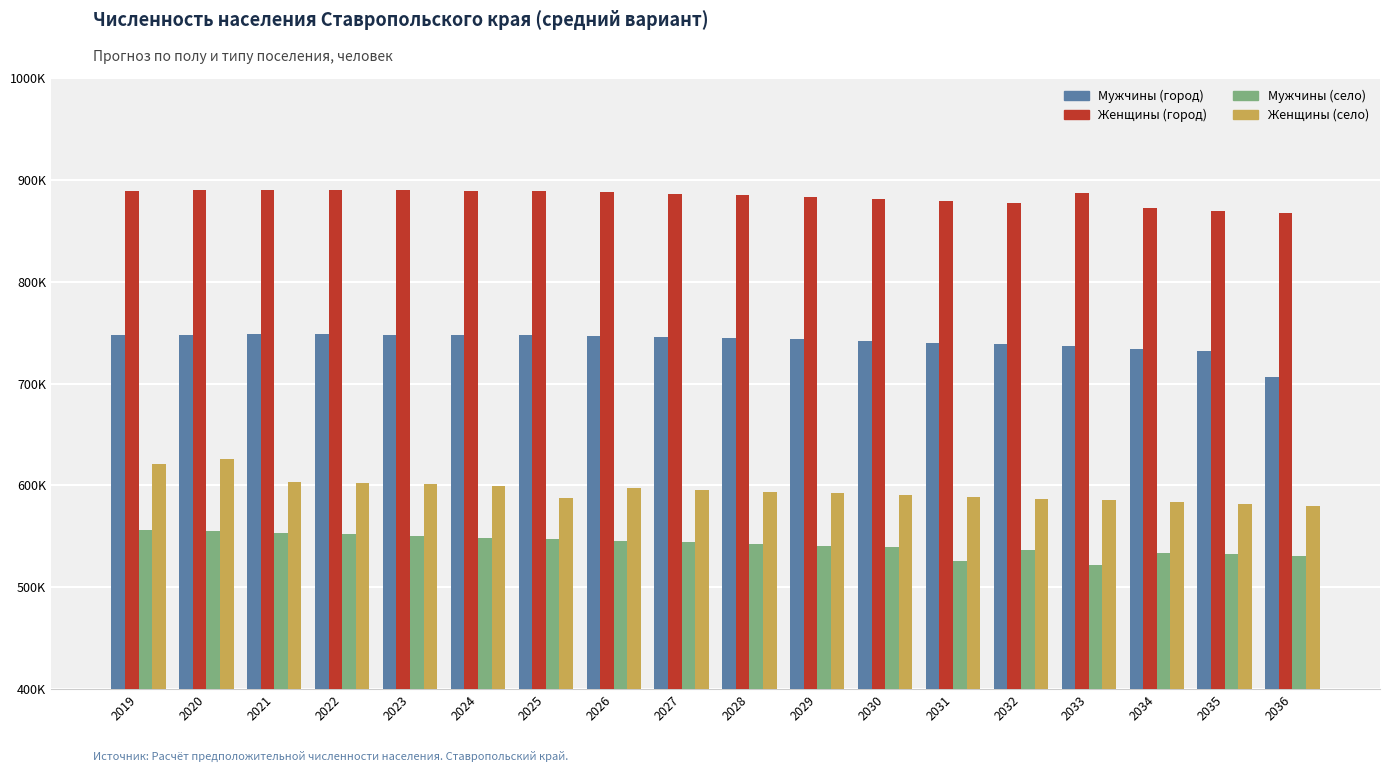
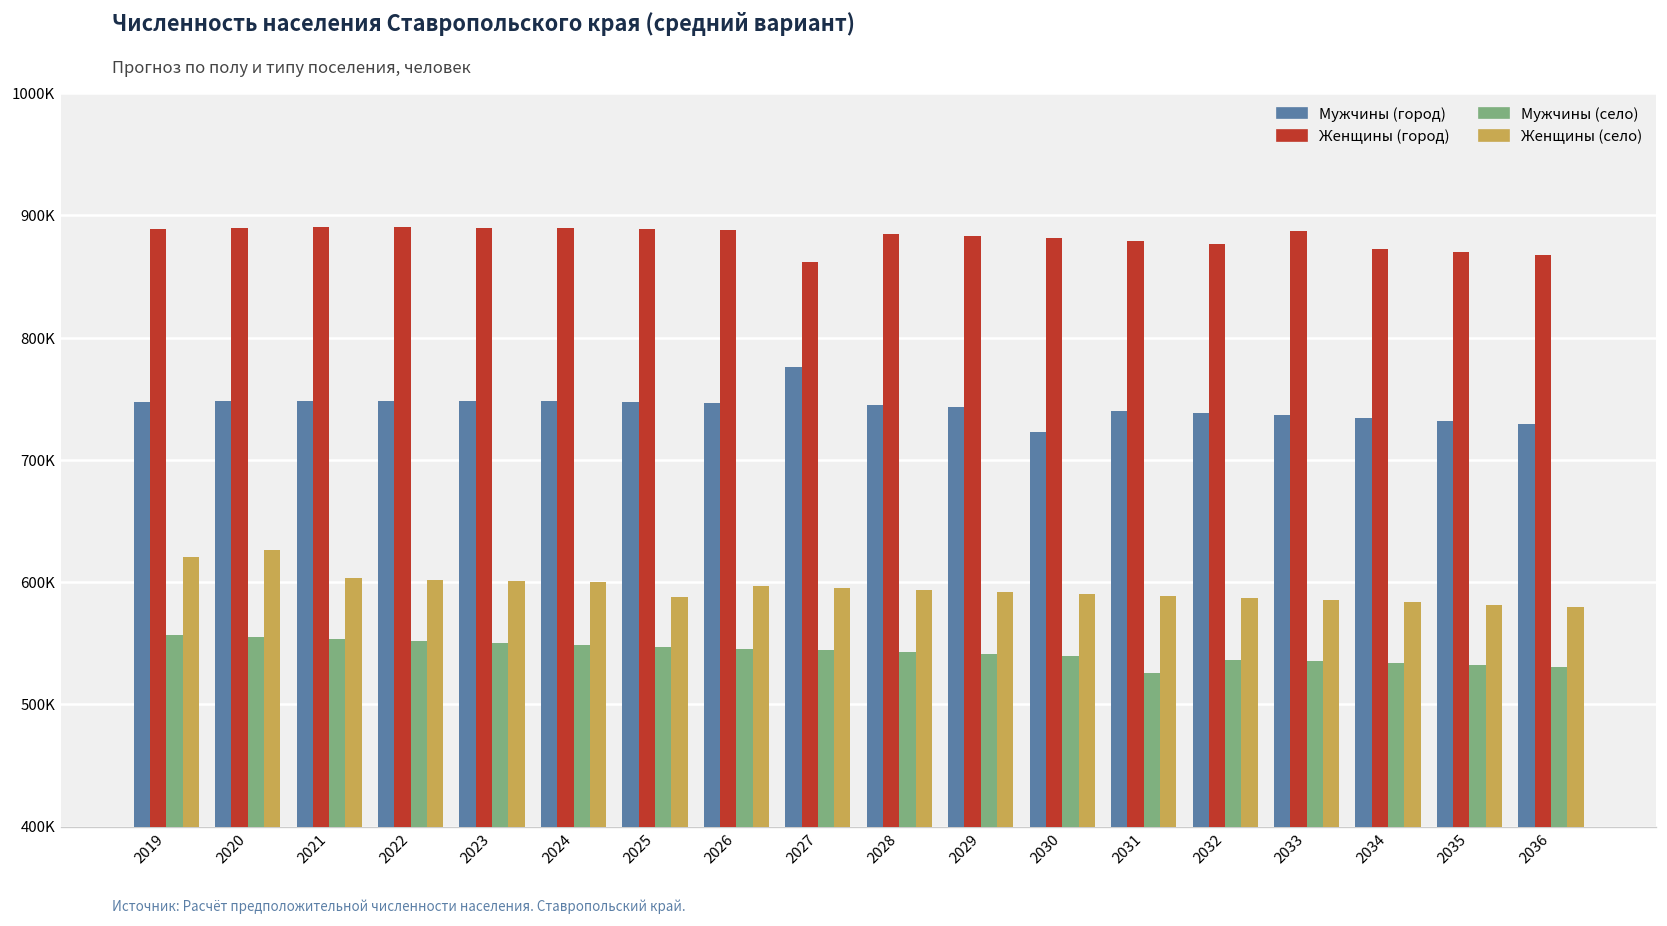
Мужчины (город), 2027: 746000 -> 776000
Женщины (город), 2027: 886000 -> 862000
Мужчины (город), 2030: 742000 -> 723000
Мужчины (село), 2033: 522000 -> 535000
Мужчины (город), 2036: 706000 -> 730000
